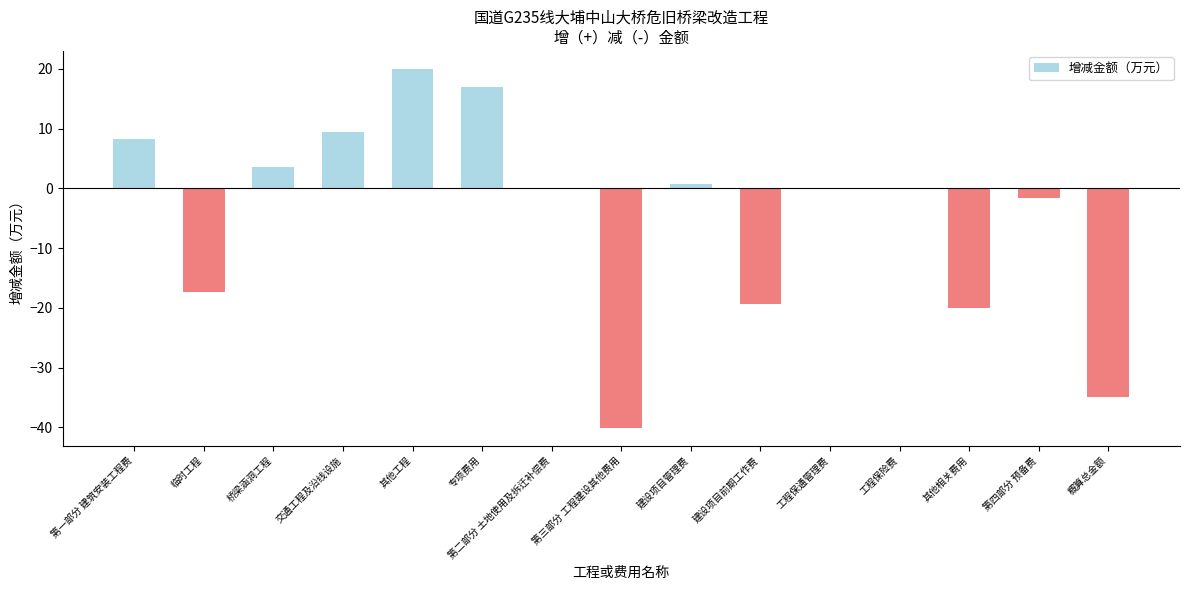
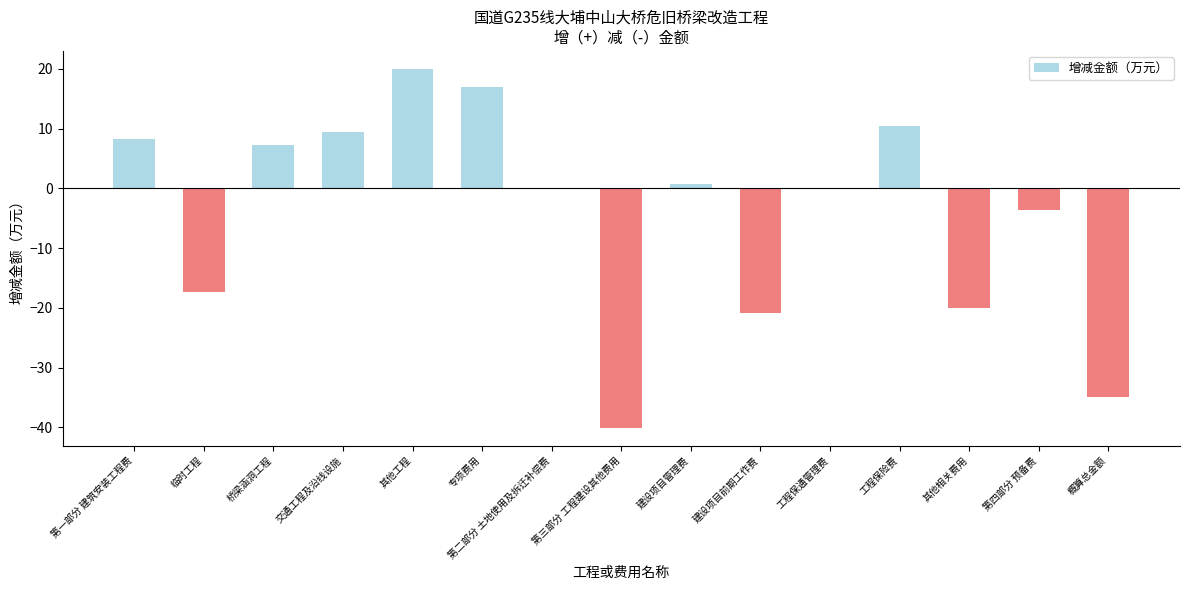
桥梁涵洞工程: 4 -> 7
建设项目前期工作费: -19 -> -21
工程保险费: 0 -> 10
第四部分 预备费: -2 -> -4
